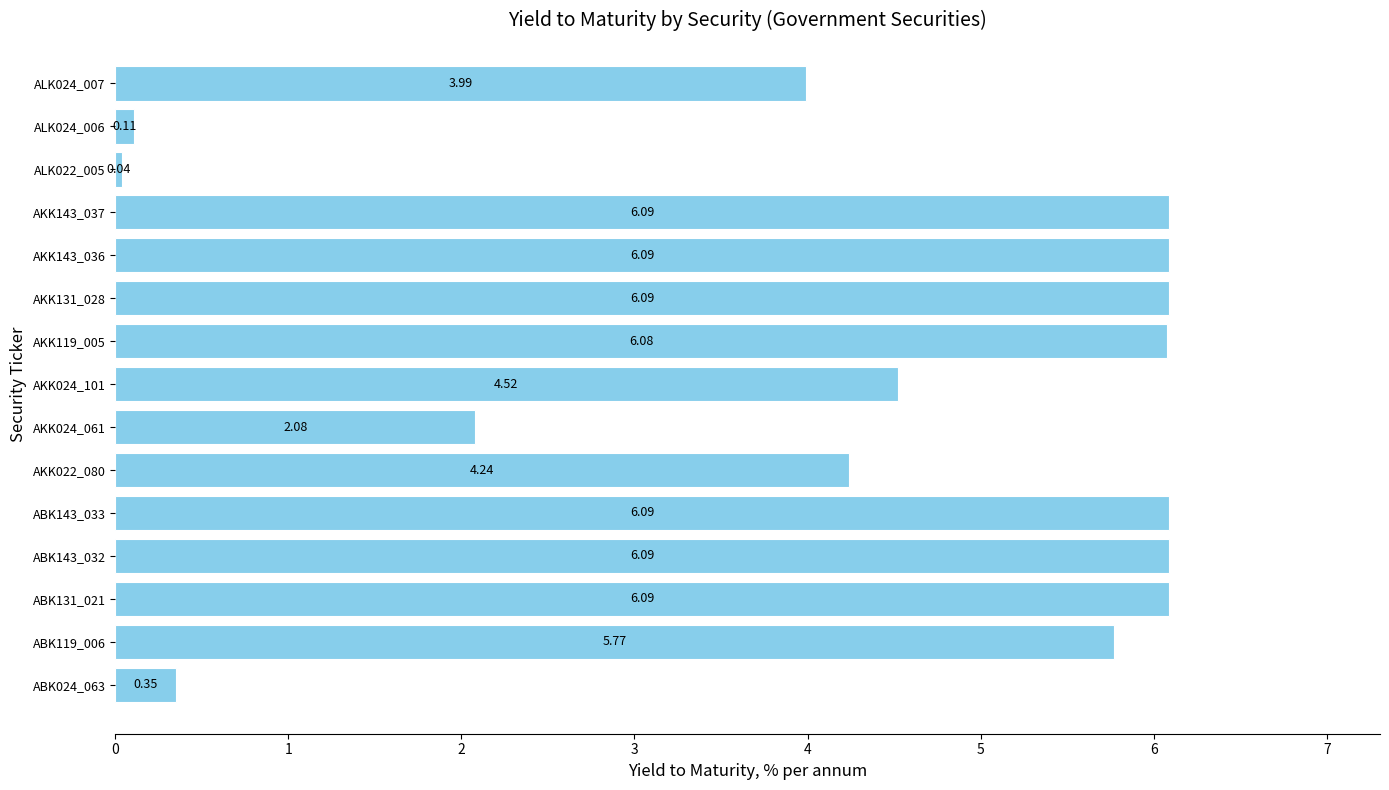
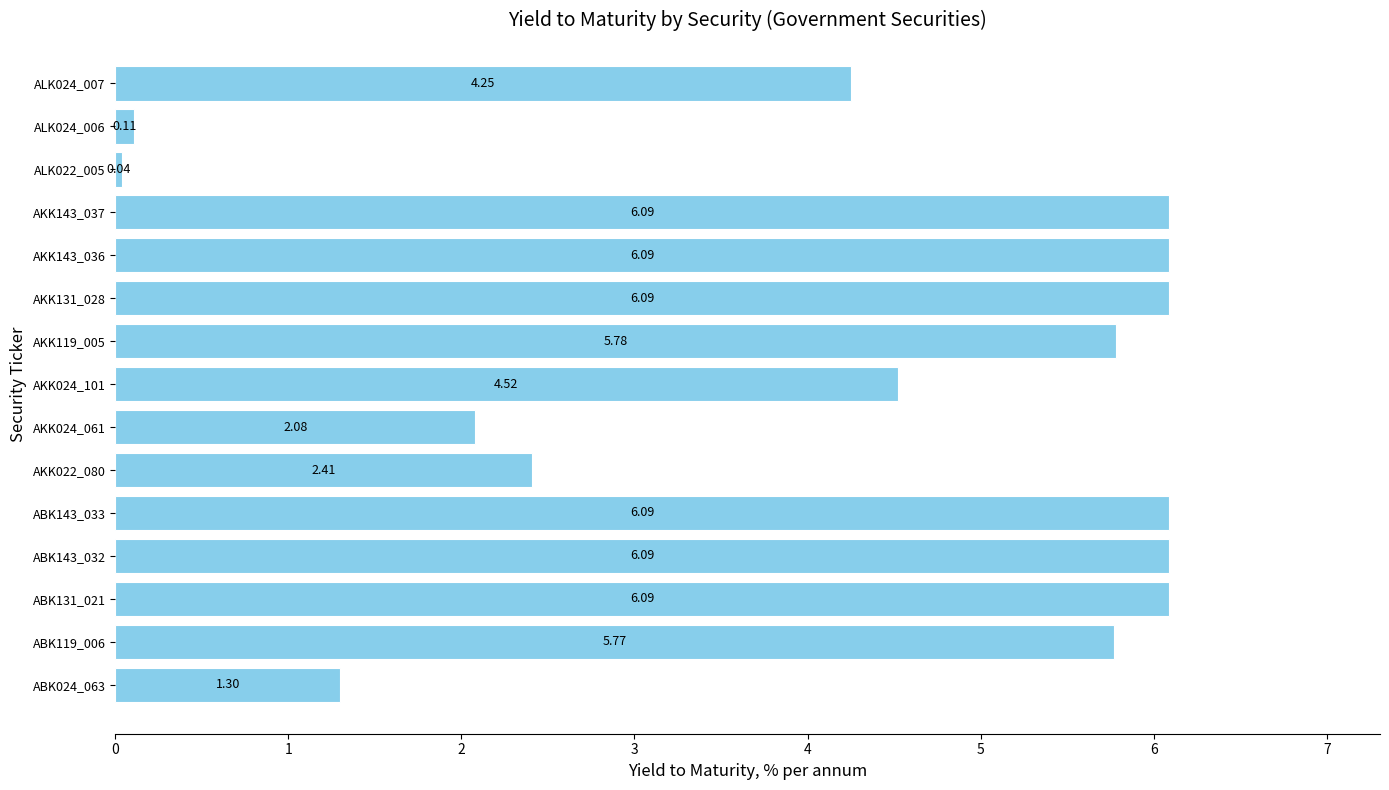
ALK024_007: 3.99 -> 4.25
AKK119_005: 6.08 -> 5.78
AKK022_080: 4.24 -> 2.41
ABK024_063: 0.35 -> 1.30
